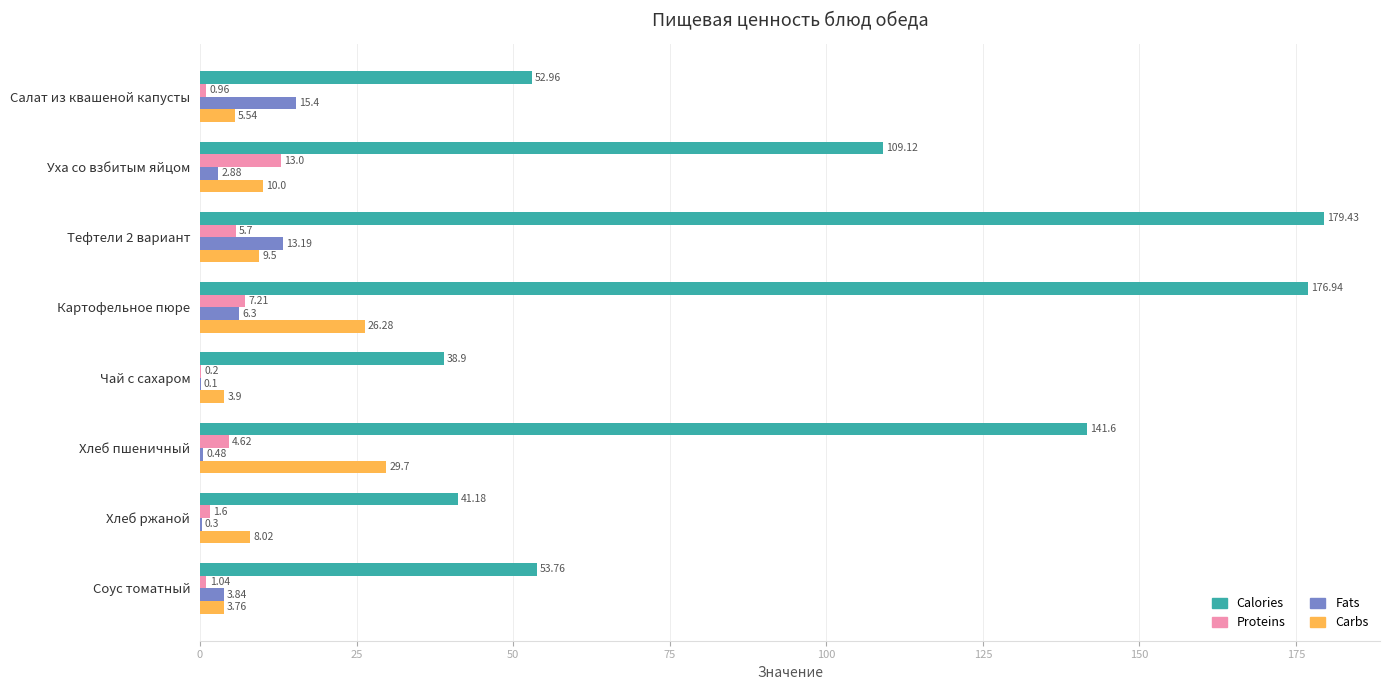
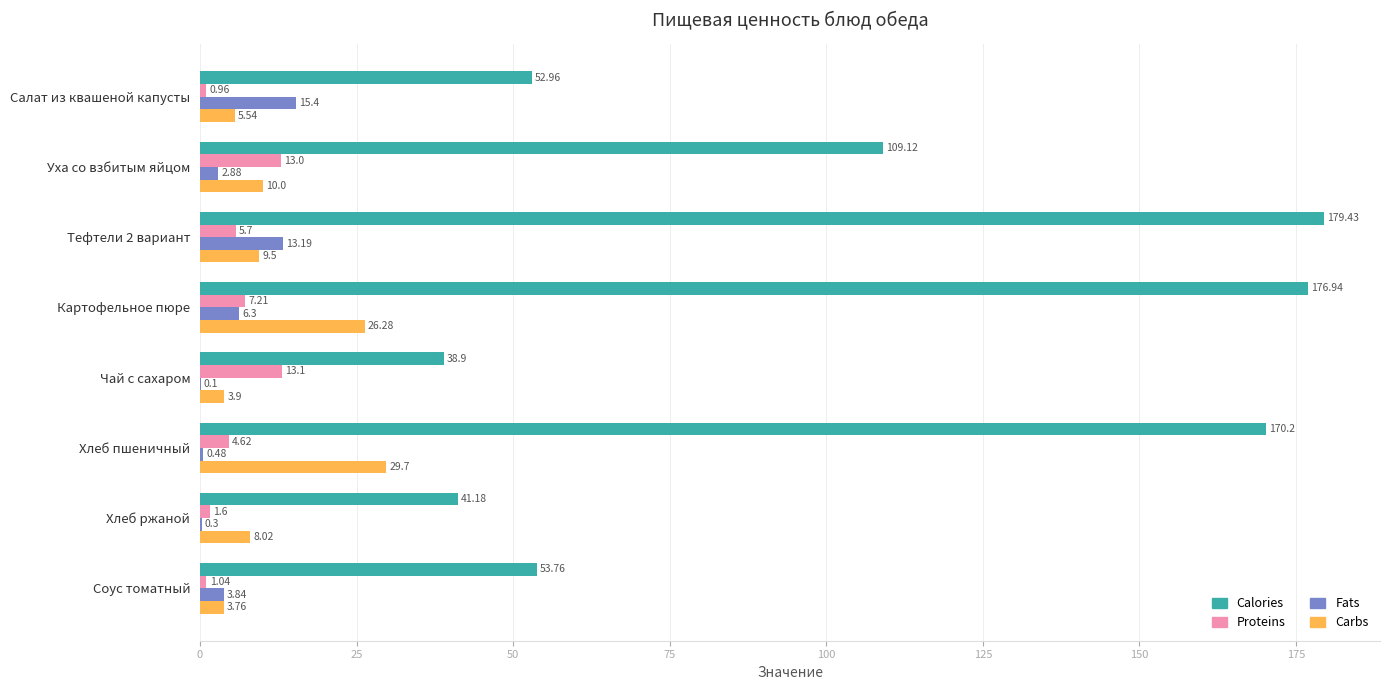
Proteins, Чай с сахаром: 0.2 -> 13.1
Calories, Хлеб пшеничный: 141.6 -> 170.2
